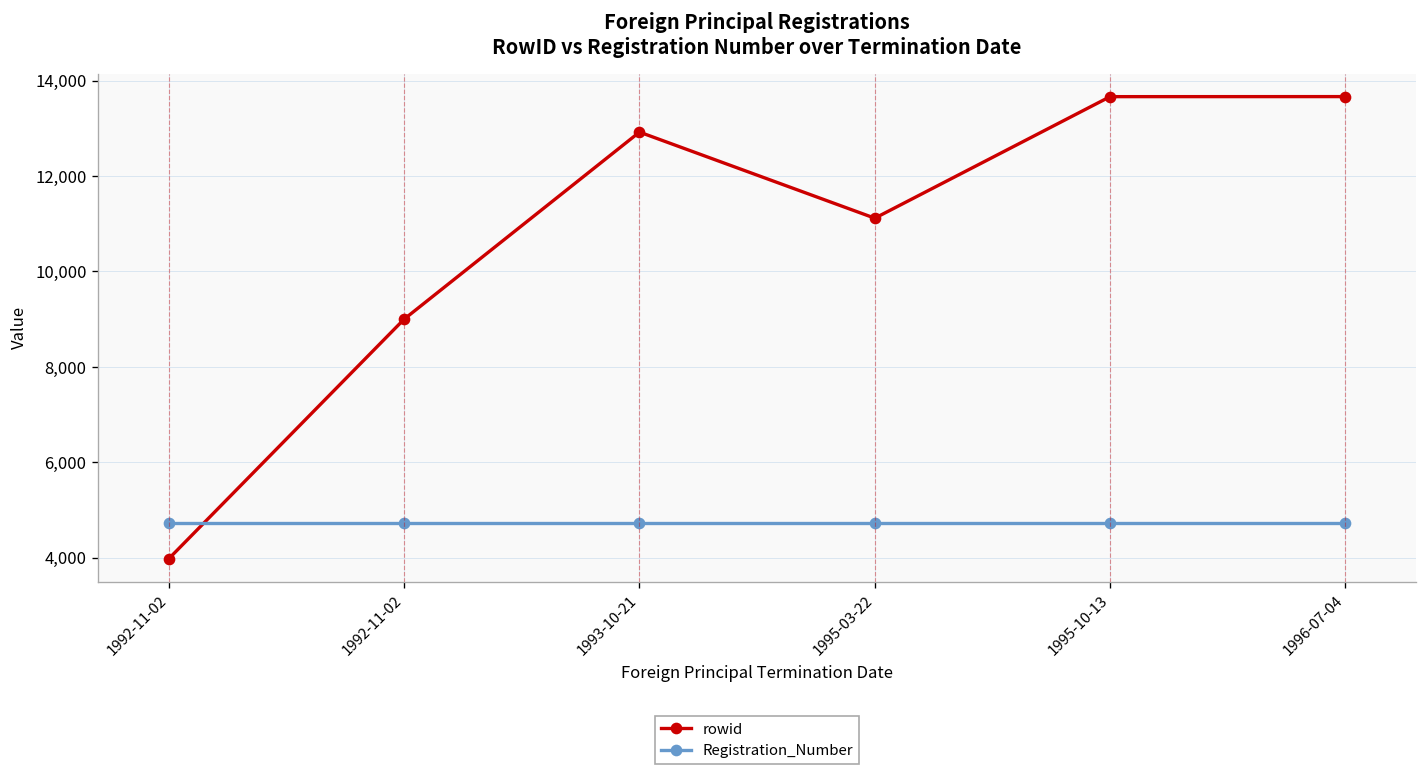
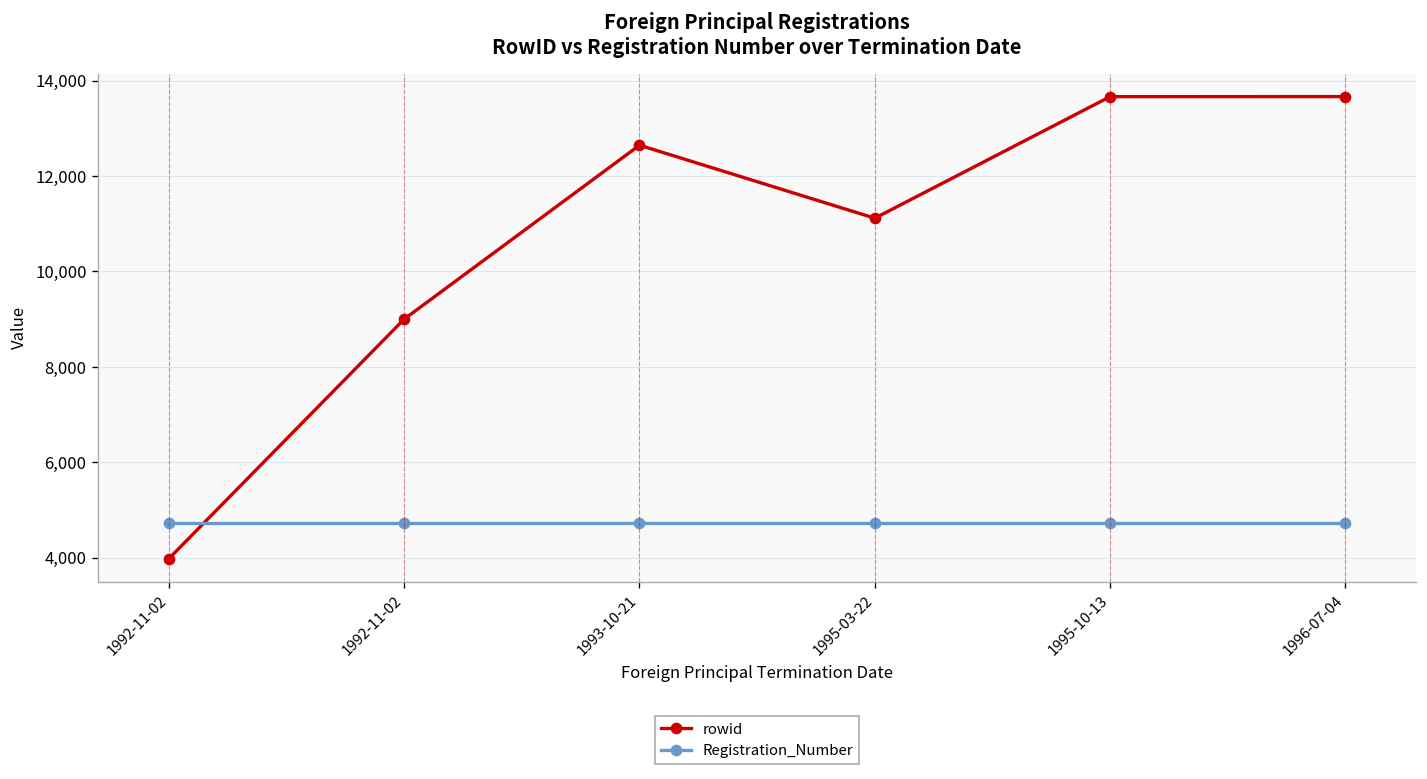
rowid, 1993-10-21: 12,900 -> 12,600
